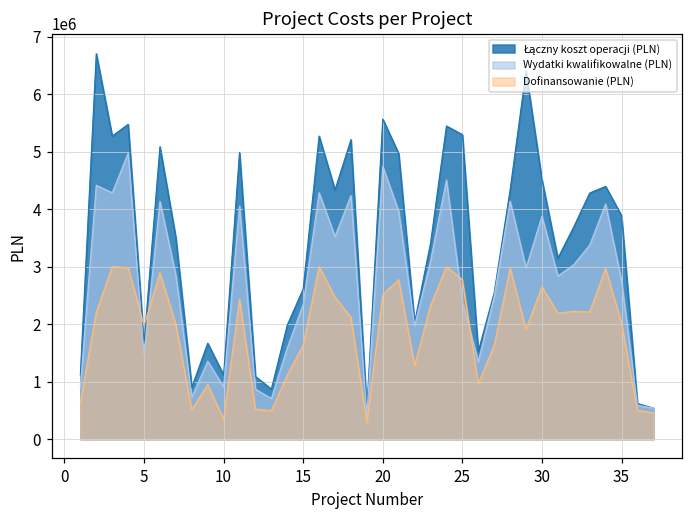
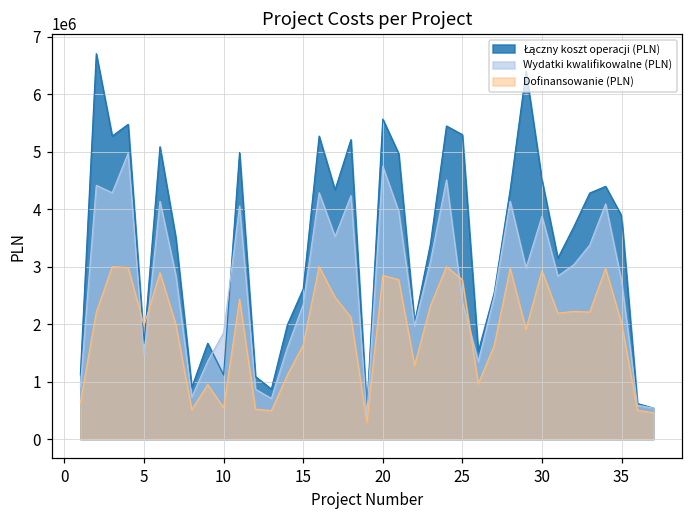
Wydatki kwalifikowalne (PLN), 10: 900000 -> 1900000
Dofinansowanie (PLN), 10: 300000 -> 500000
Dofinansowanie (PLN), 20: 2500000 -> 2800000
Dofinansowanie (PLN), 30: 2600000 -> 2900000
